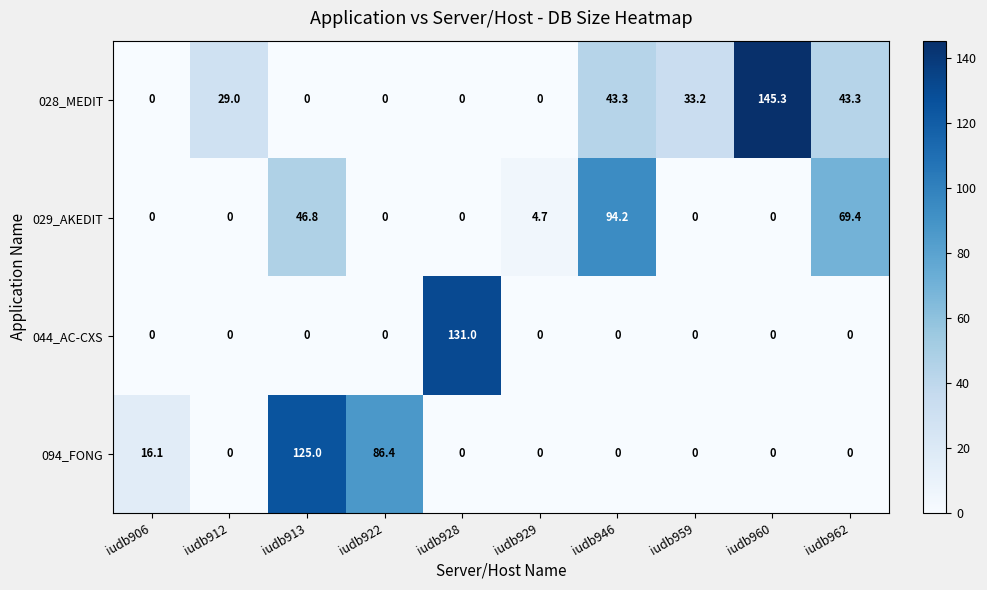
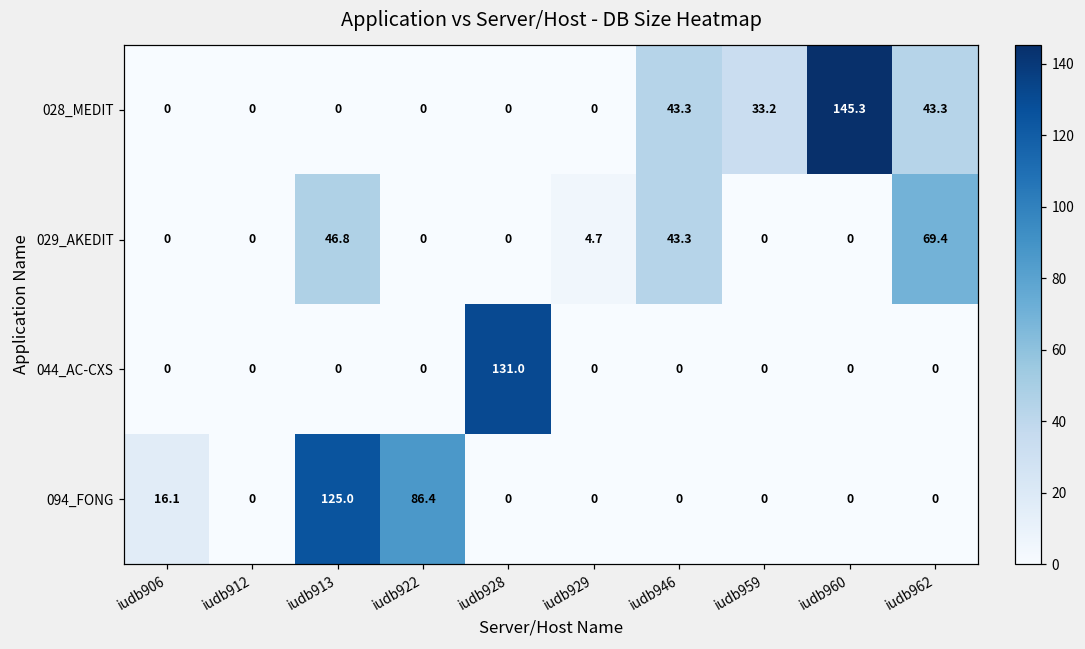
028_MEDIT, iudb912: 29.0 -> 0
029_AKEDIT, iudb946: 94.2 -> 43.3
